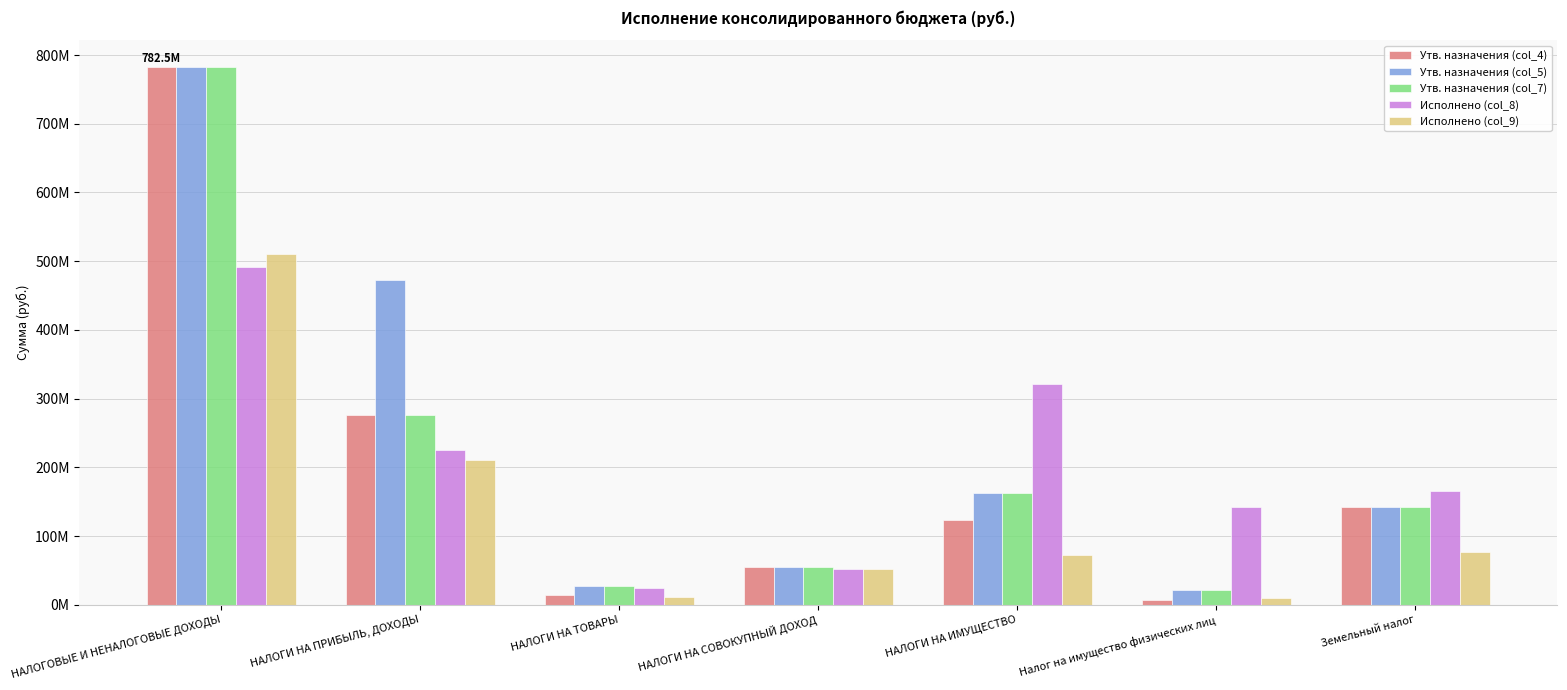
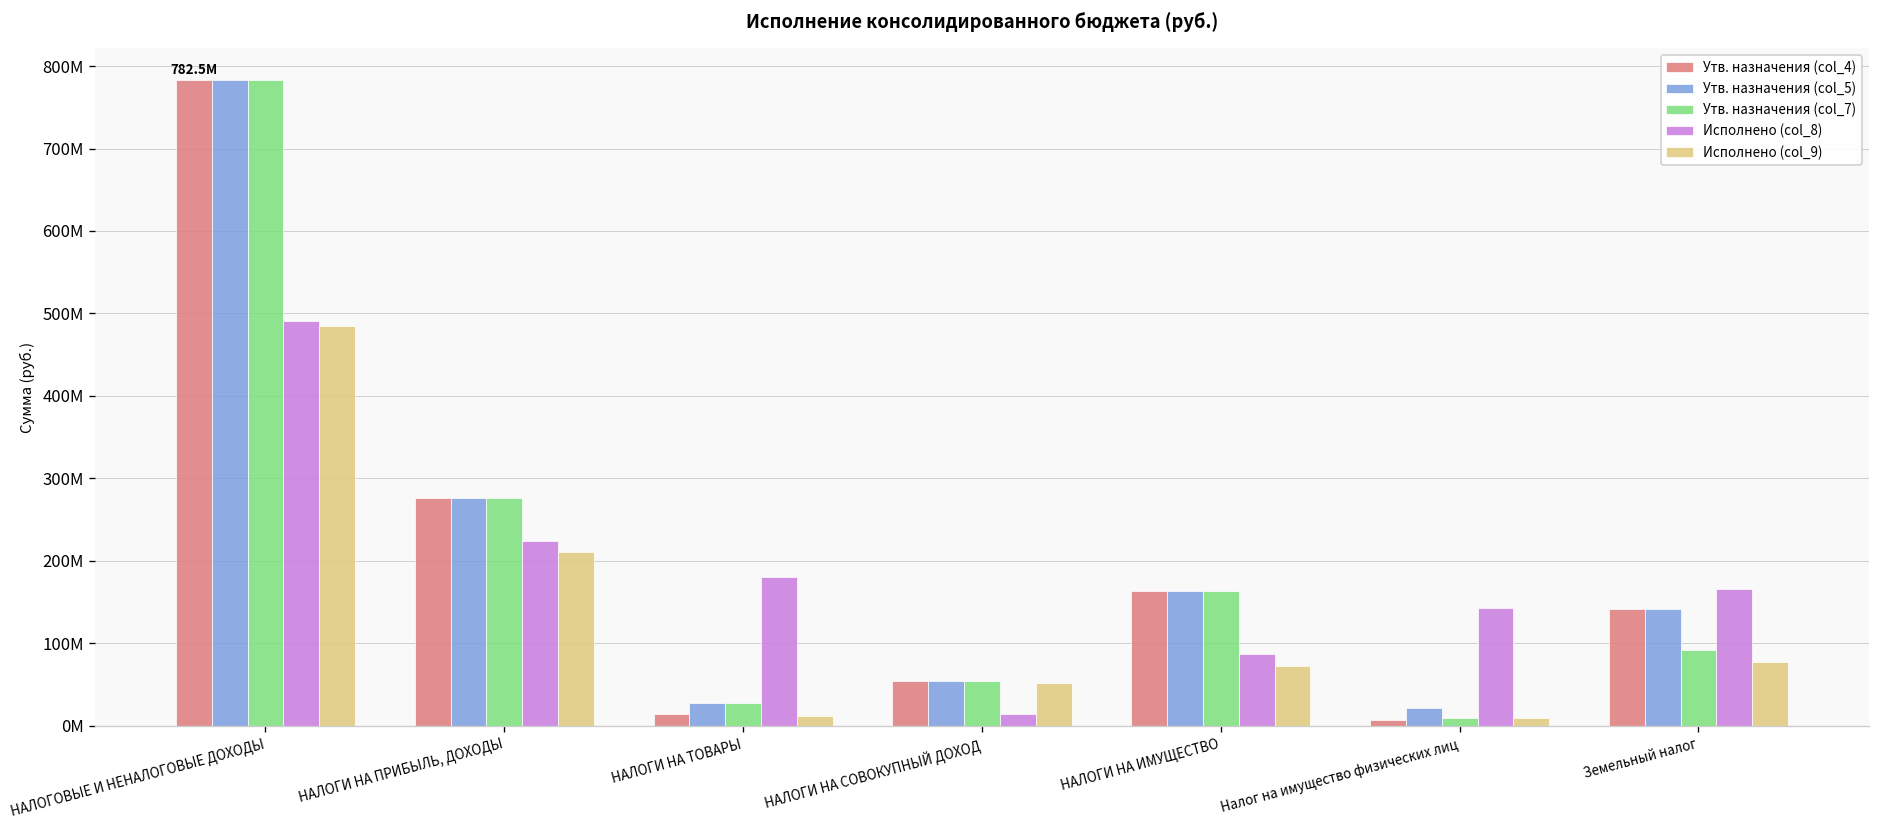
Исполнено (col_9), НАЛОГОВЫЕ И НЕНАЛОГОВЫЕ ДОХОДЫ: 510000000 -> 480000000
Утв. назначения (col_5), НАЛОГИ НА ПРИБЫЛЬ, ДОХОДЫ: 470000000 -> 280000000
Исполнено (col_8), НАЛОГИ НА ТОВАРЫ: 20000000 -> 180000000
Исполнено (col_8), НАЛОГИ НА СОВОКУПНЫЙ ДОХОД: 50000000 -> 10000000
Утв. назначения (col_4), НАЛОГИ НА ИМУЩЕСТВО: 120000000 -> 160000000
Исполнено (col_8), НАЛОГИ НА ИМУЩЕСТВО: 320000000 -> 90000000
Утв. назначения (col_7), Налог на имущество физических лиц: 20000000 -> 10000000
Утв. назначения (col_7), Земельный налог: 140000000 -> 90000000
